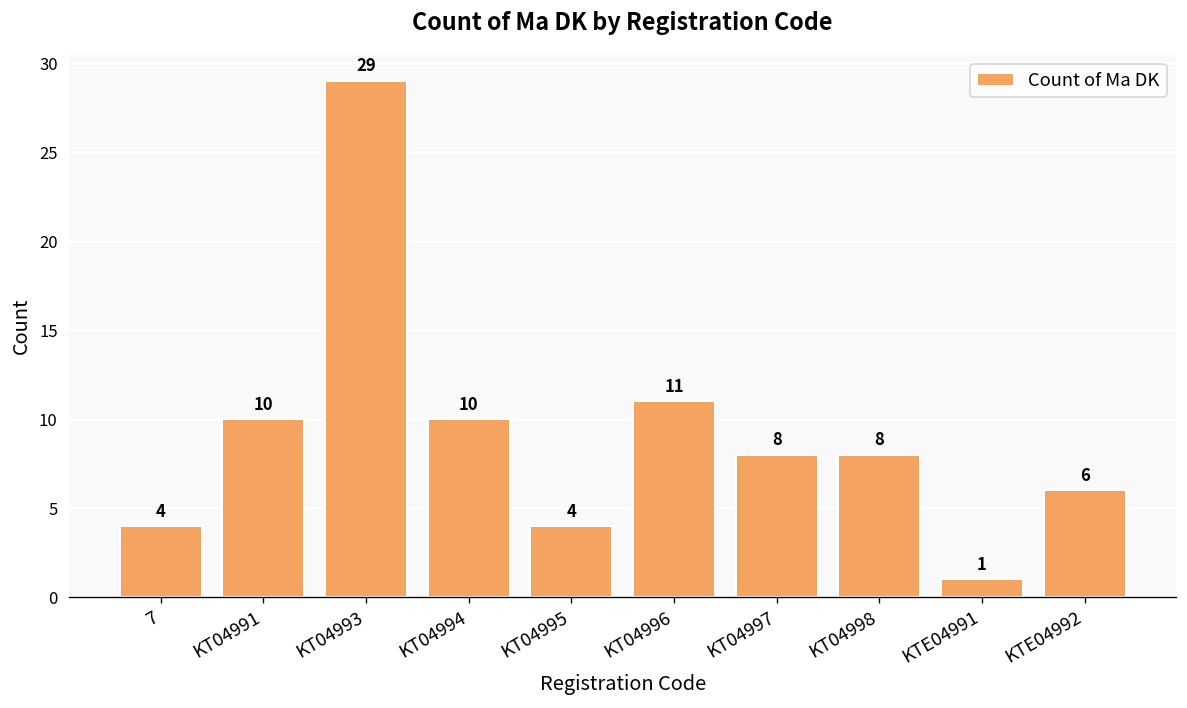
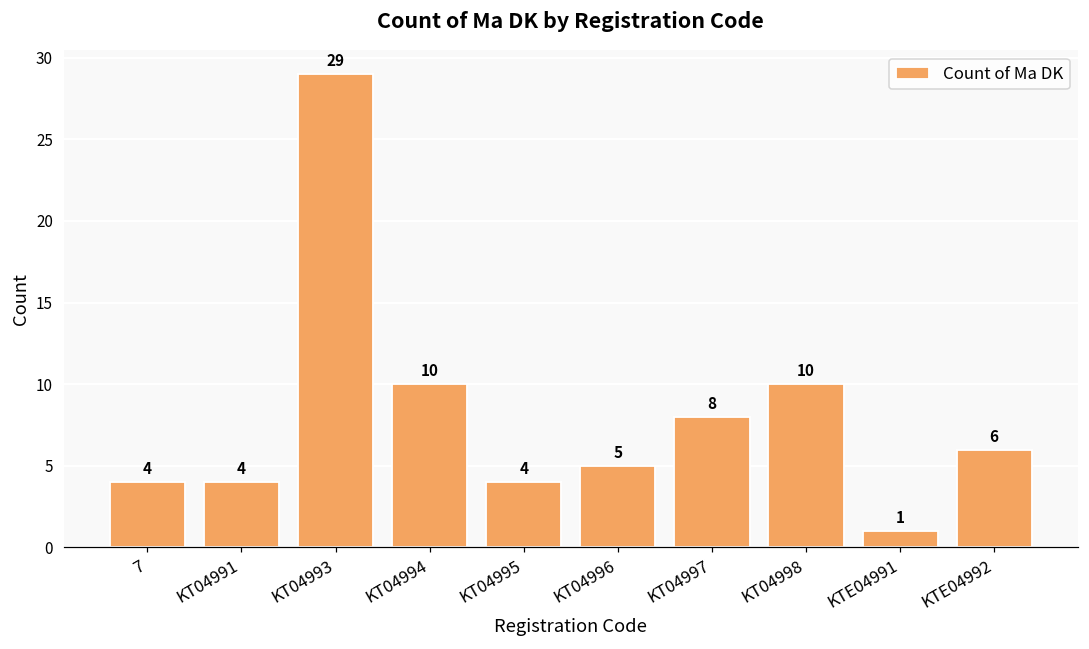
KT04991: 10 -> 4
KT04996: 11 -> 5
KT04998: 8 -> 10
